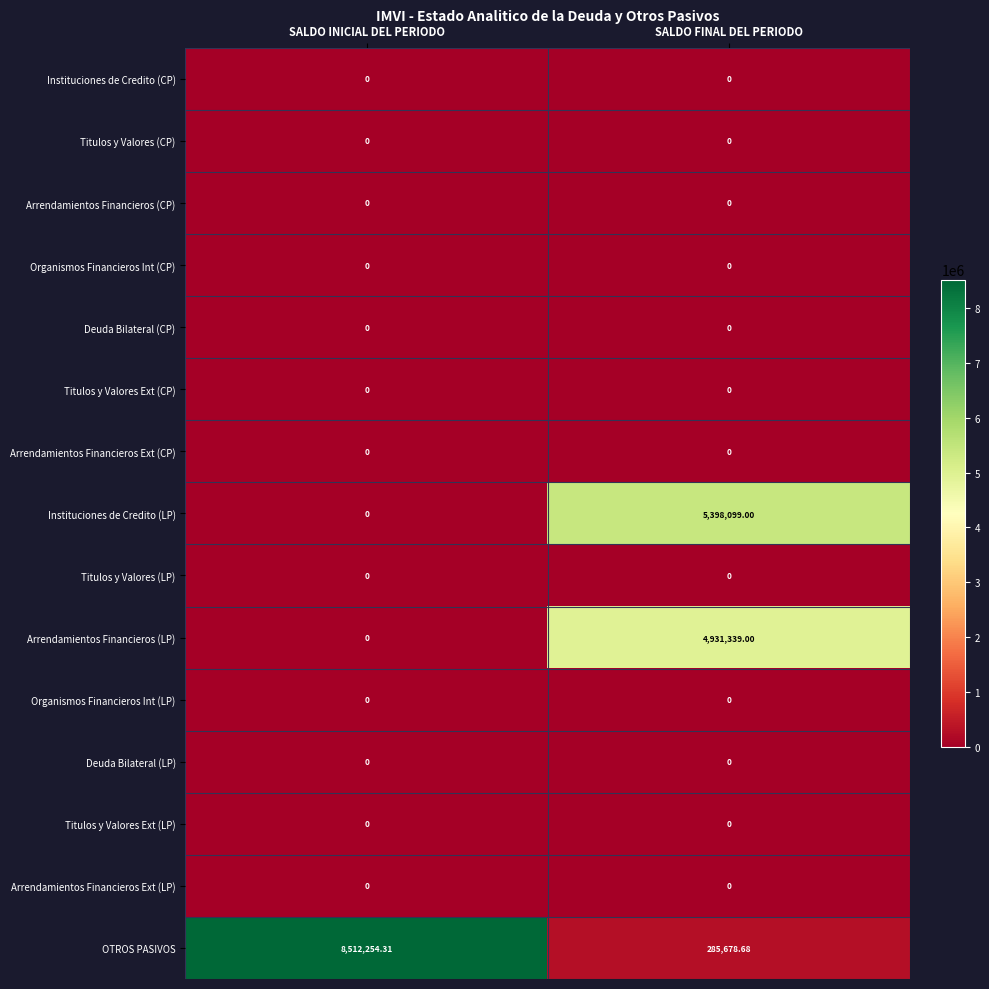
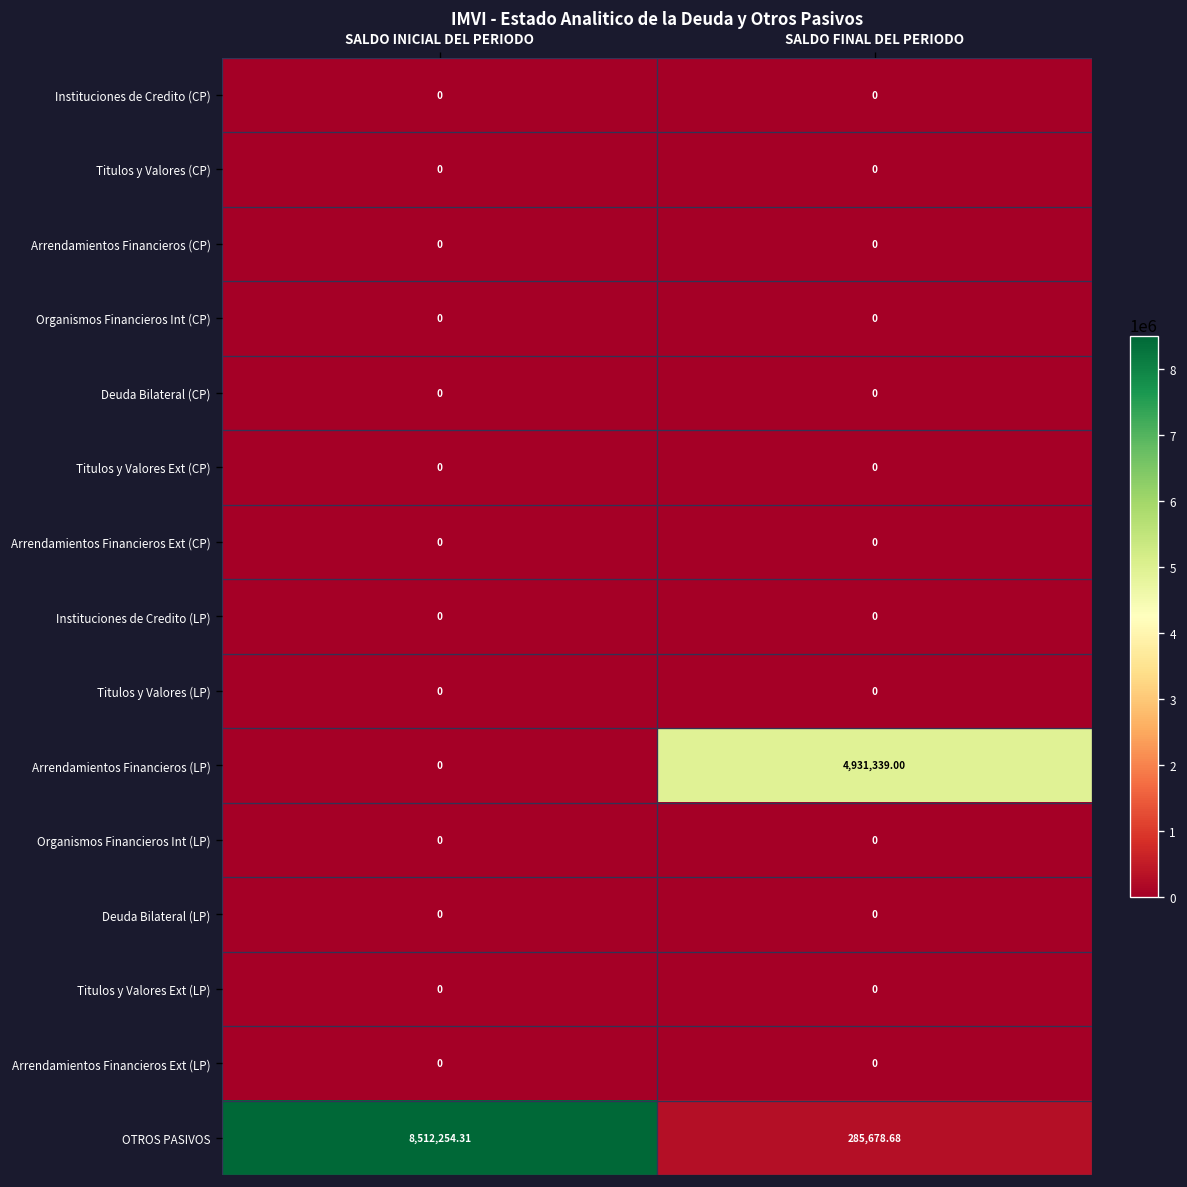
Instituciones de Credito (LP), SALDO FINAL DEL PERIODO: 5,398,099.00 -> 0
